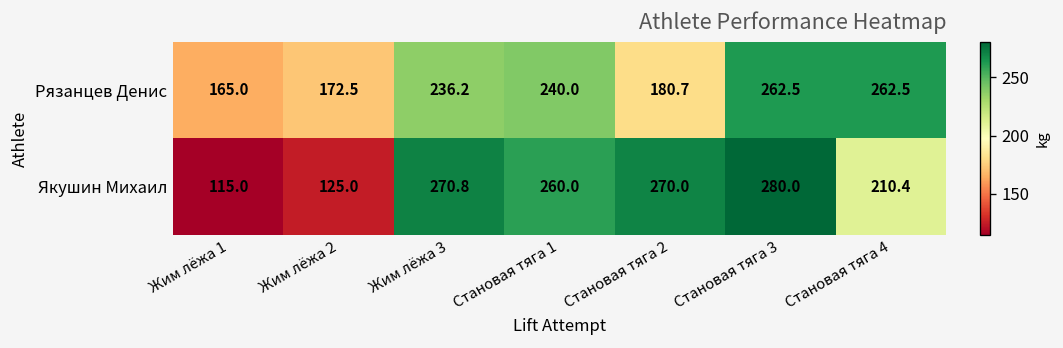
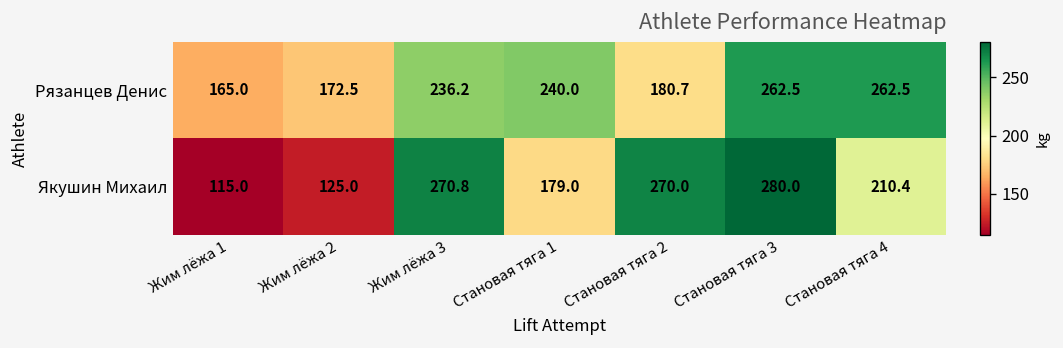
Якушин Михаил, Становая тяга 1: 260.0 -> 179.0
